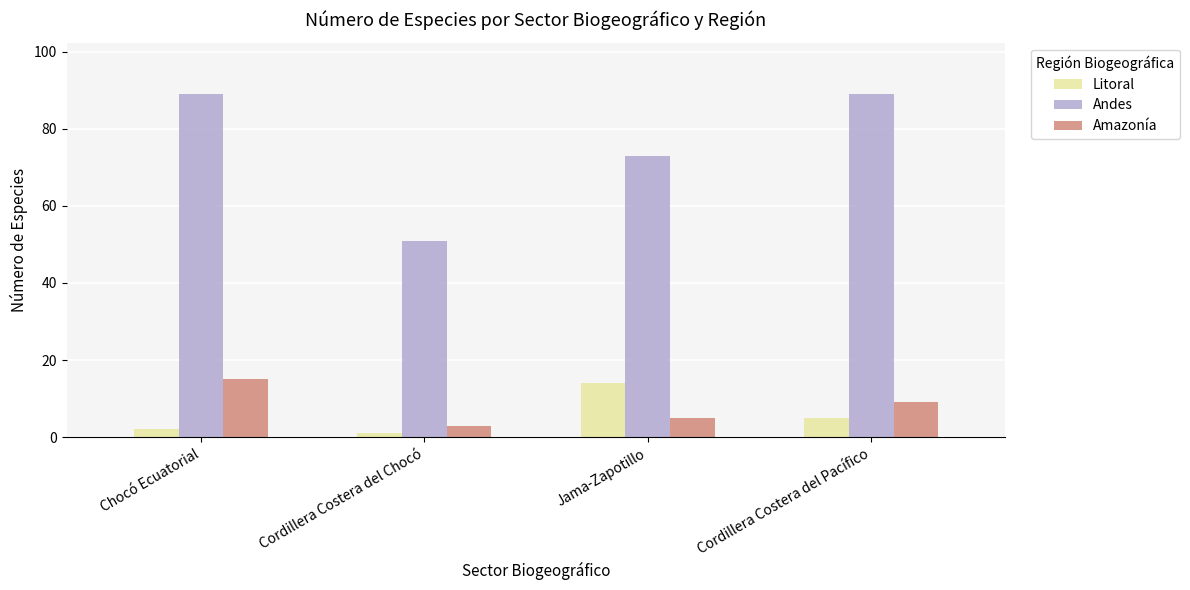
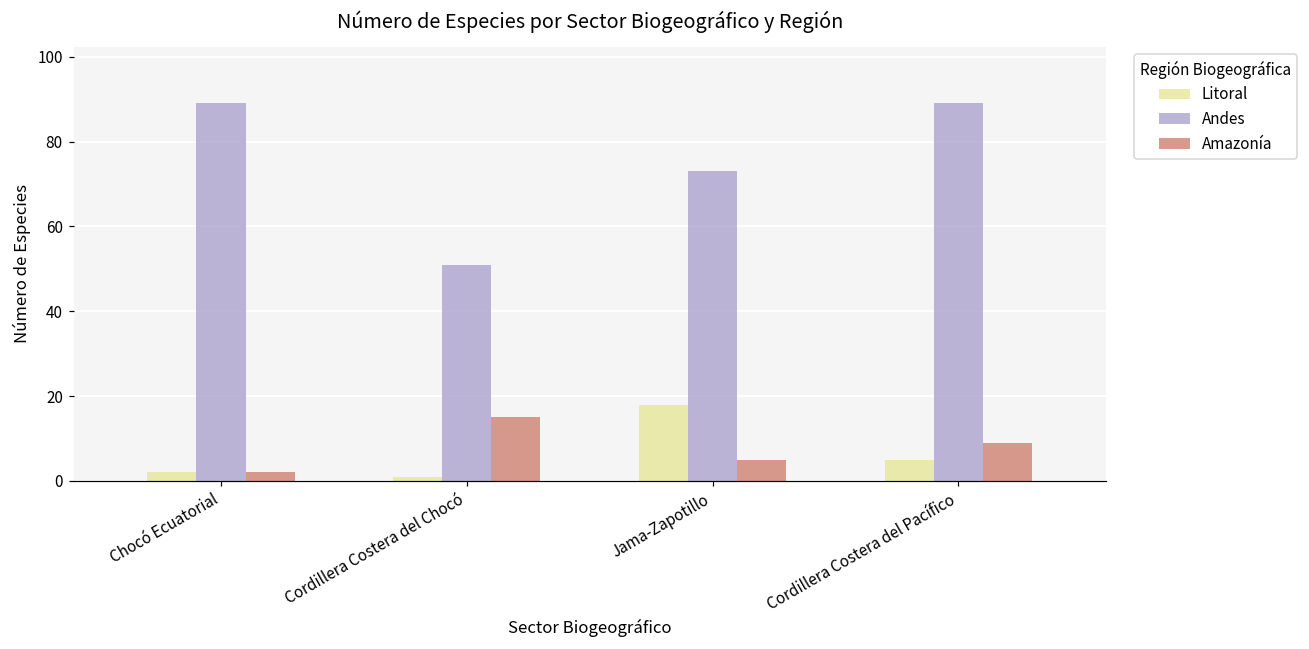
Amazonía, Chocó Ecuatorial: 15 -> 2
Amazonía, Cordillera Costera del Chocó: 3 -> 15
Litoral, Jama-Zapotillo: 14 -> 18
